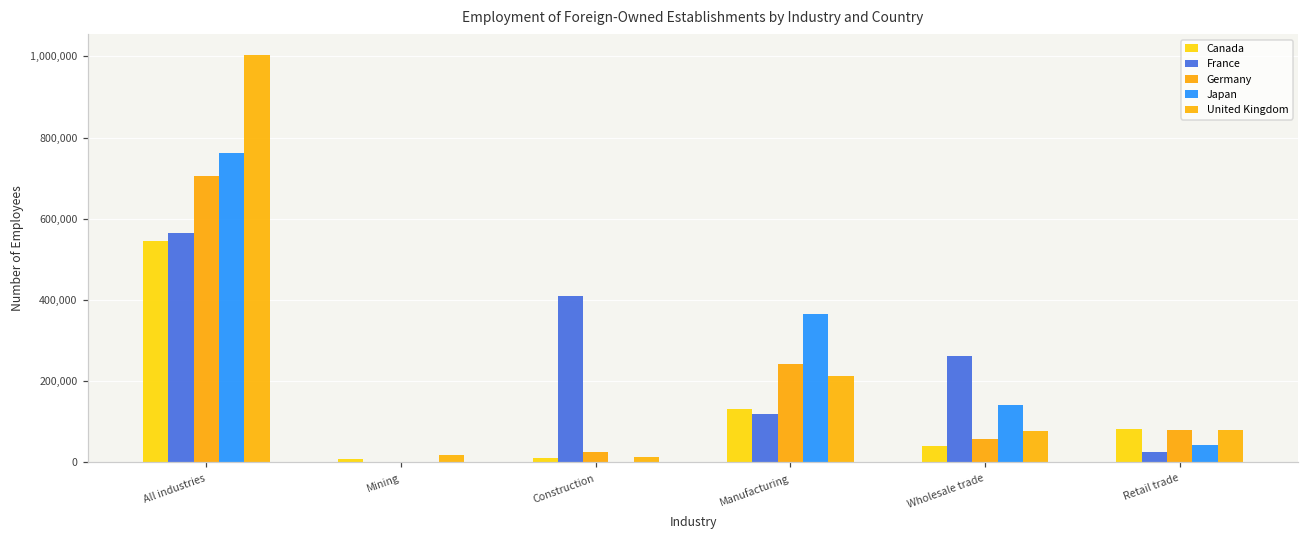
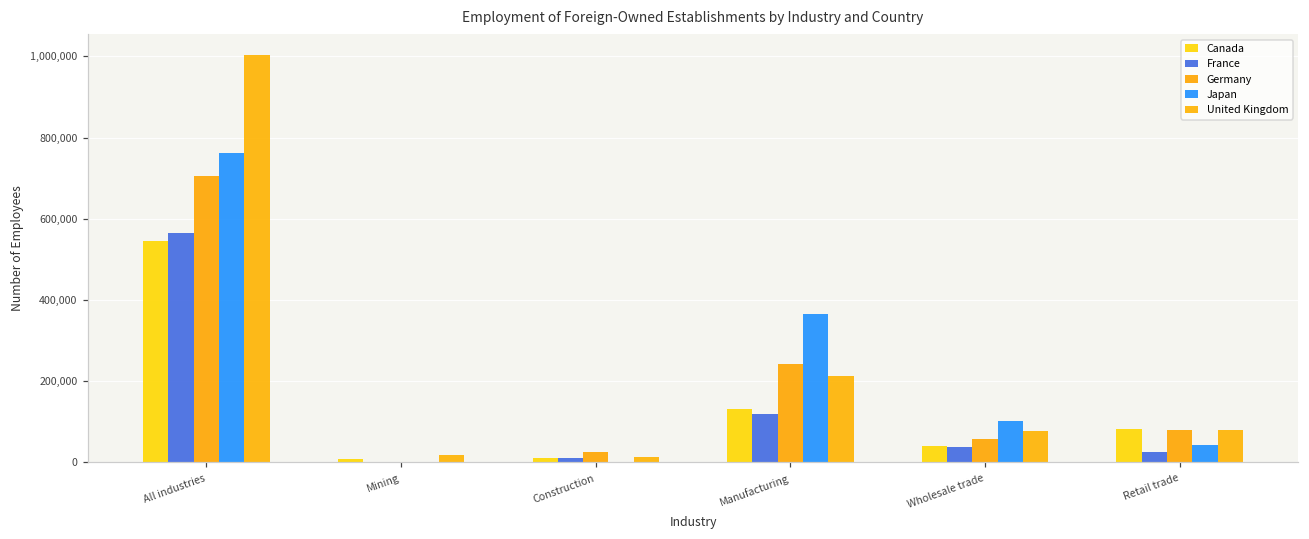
France, Construction: 410,000 -> 10,000
France, Wholesale trade: 260,000 -> 40,000
Japan, Wholesale trade: 140,000 -> 100,000
